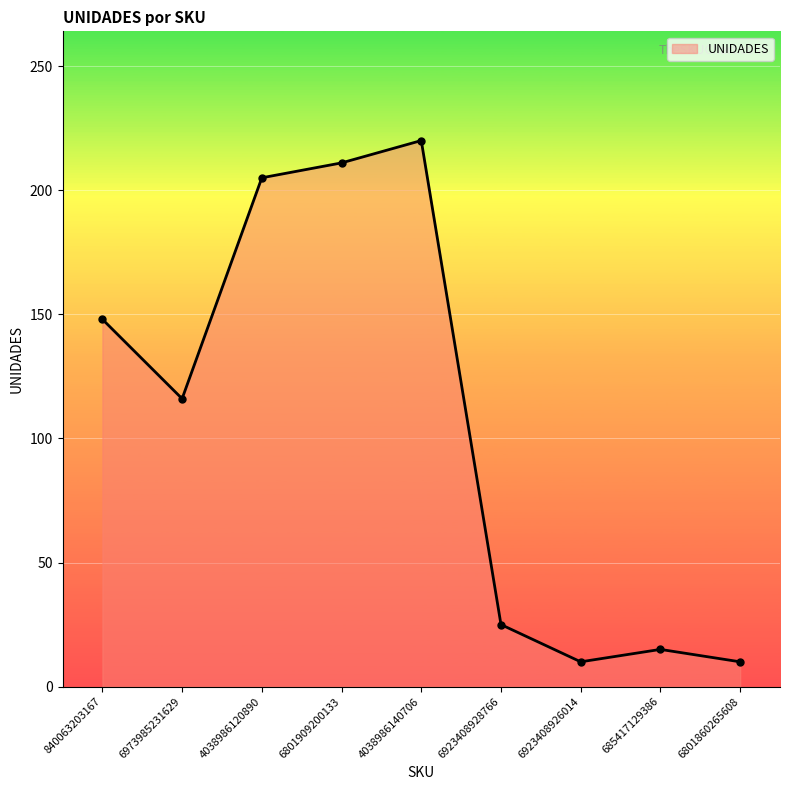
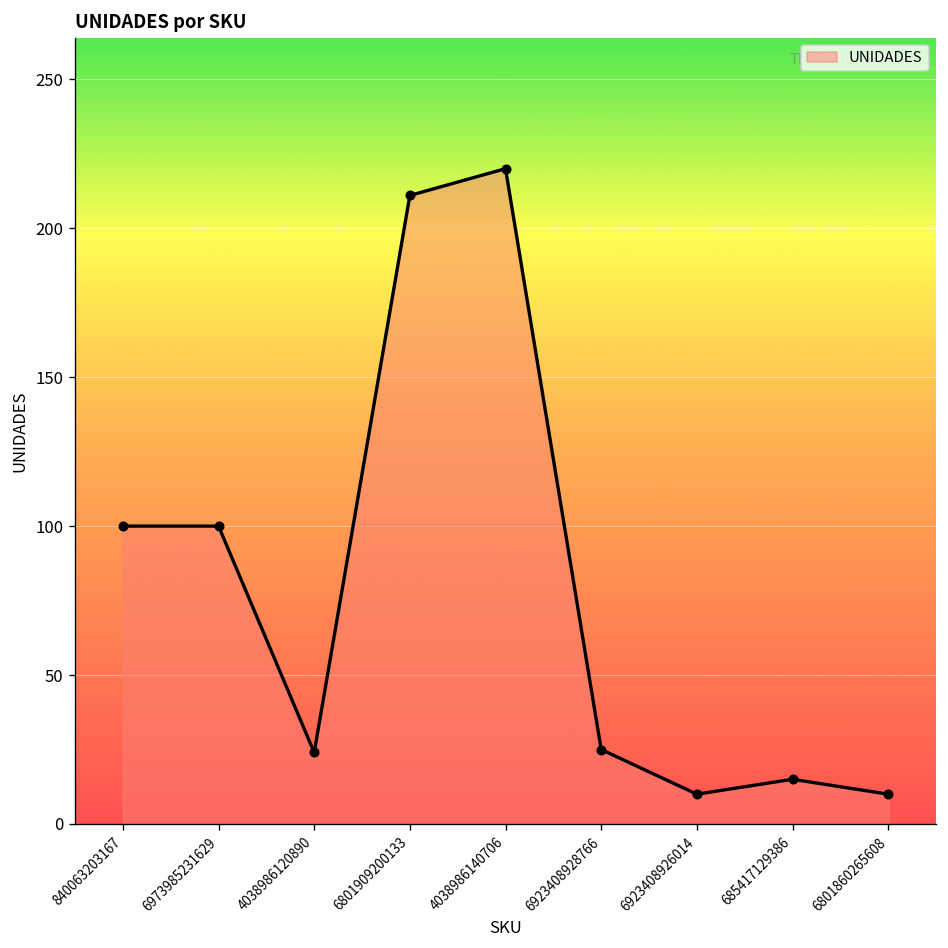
840063203167: 148 -> 100
6973985231629: 116 -> 100
4038986120890: 205 -> 24
